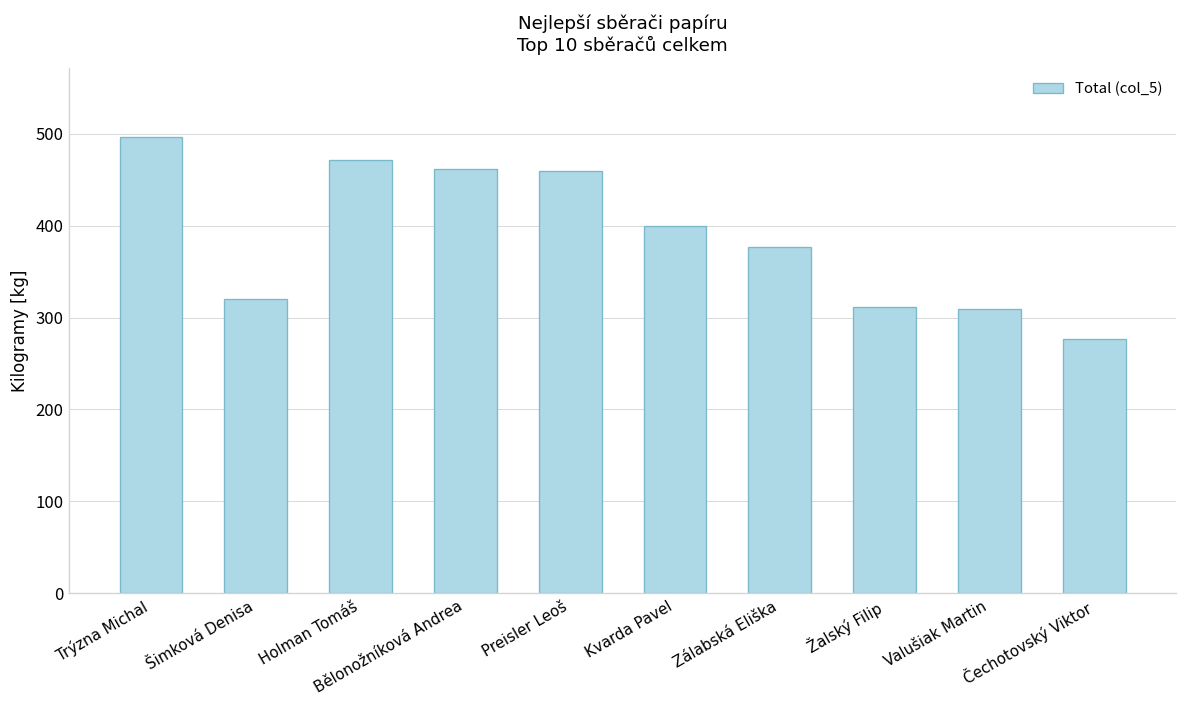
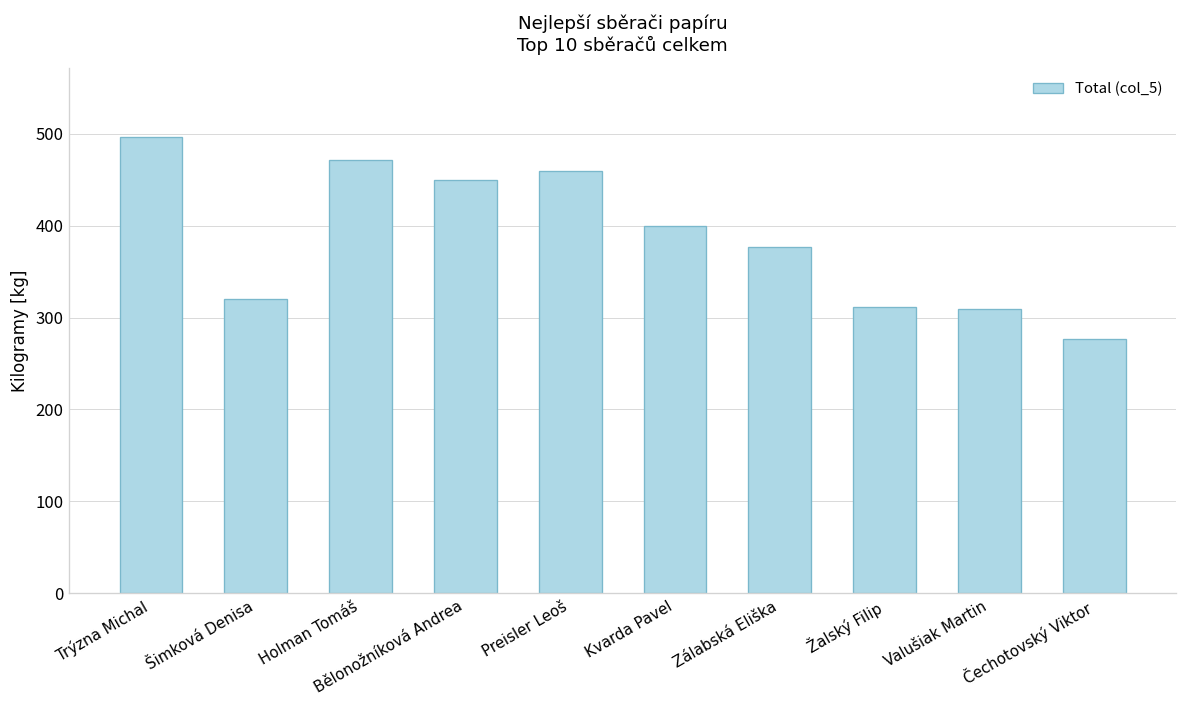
Bělonožníková Andrea: 460 -> 450
